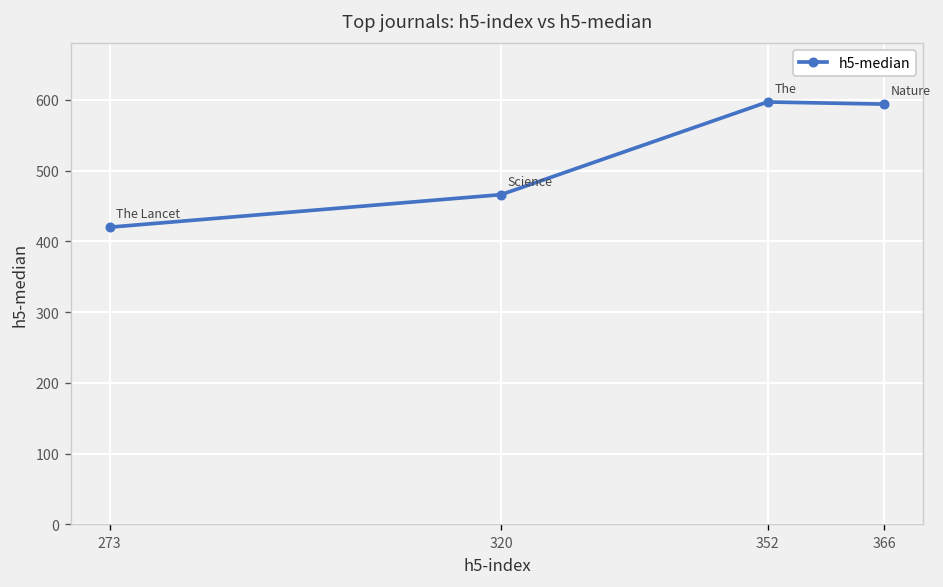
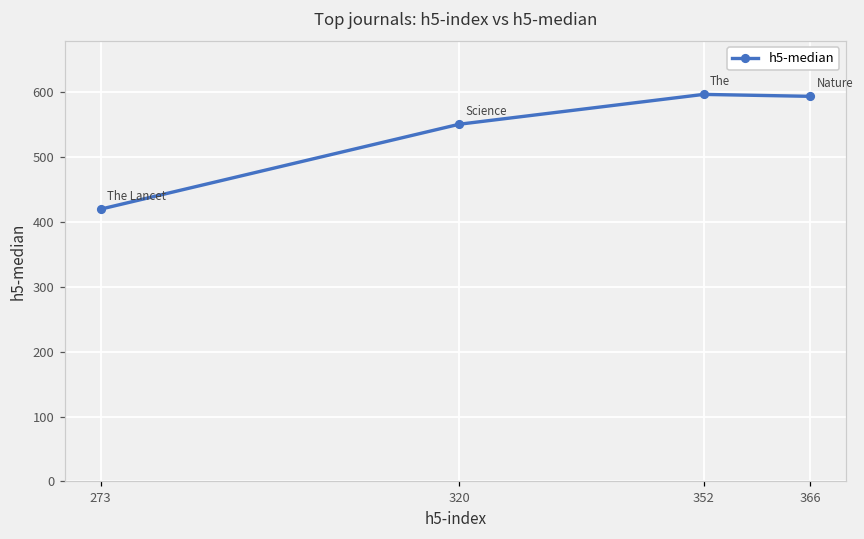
320: 470 -> 550
